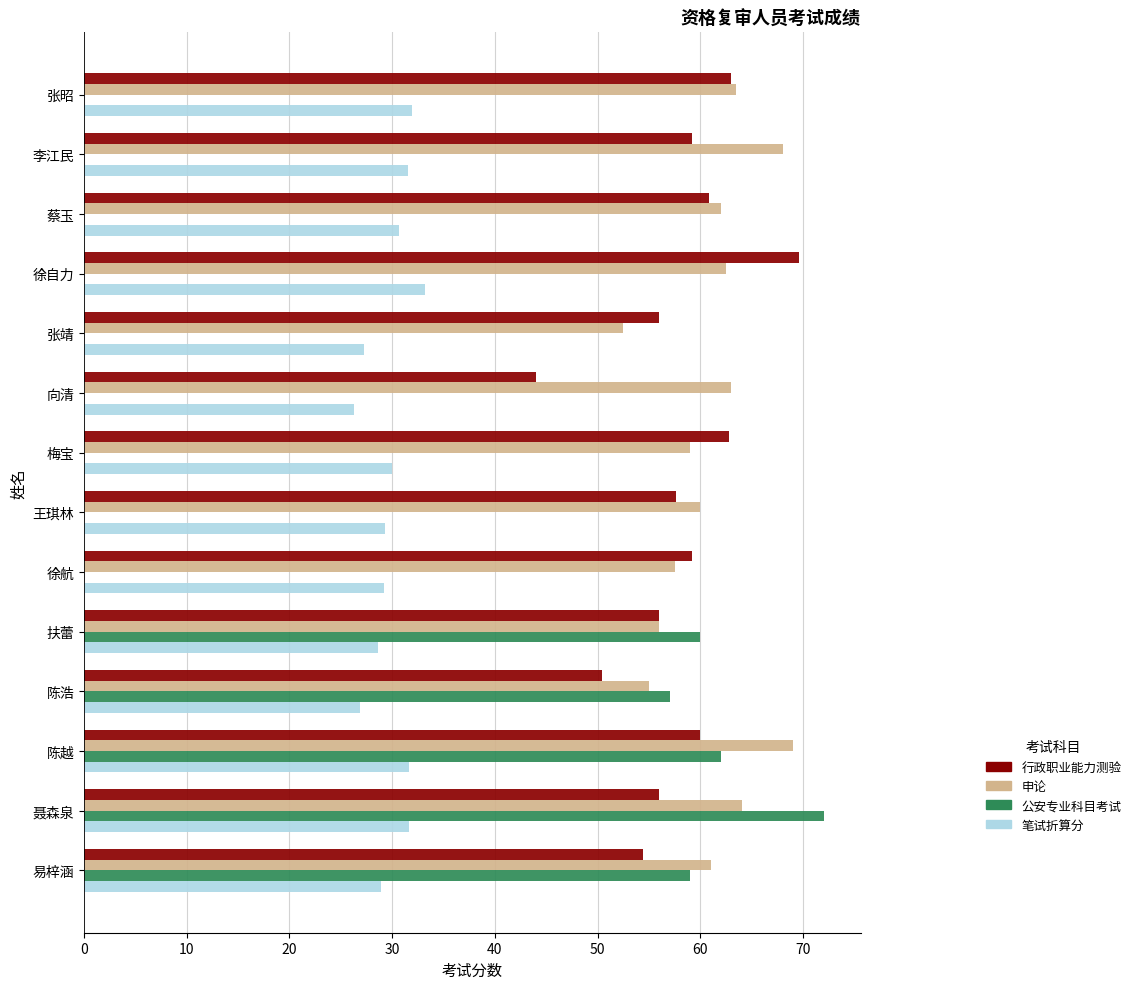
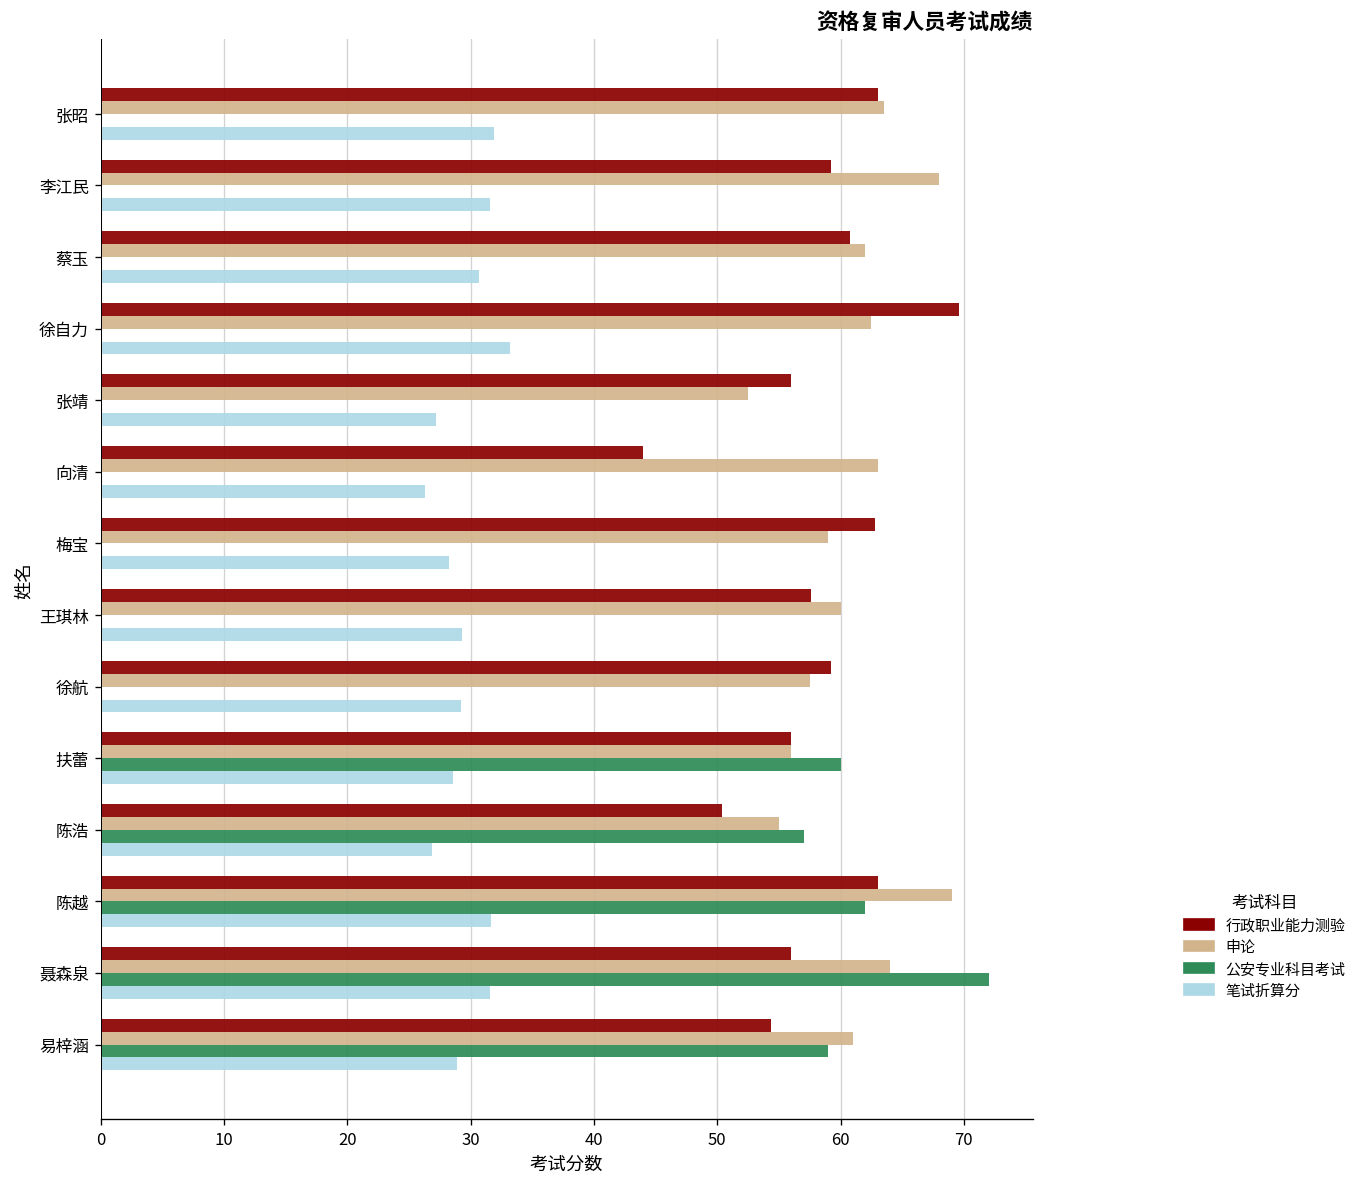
笔试折算分, 梅宝: 30.0 -> 28.2
行政职业能力测验, 陈越: 60 -> 63
